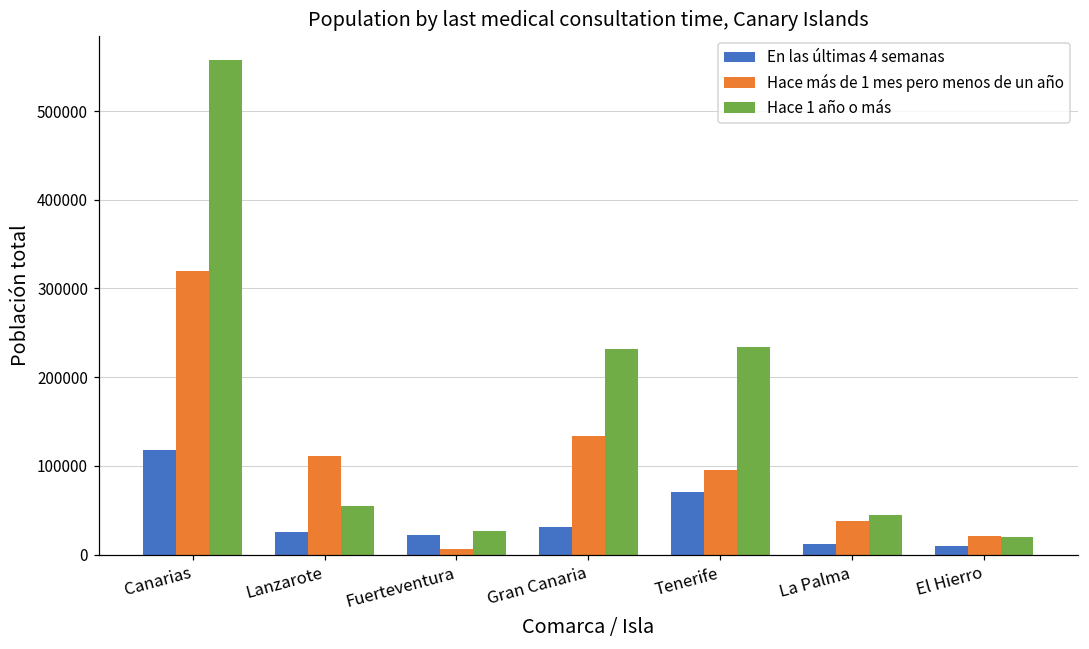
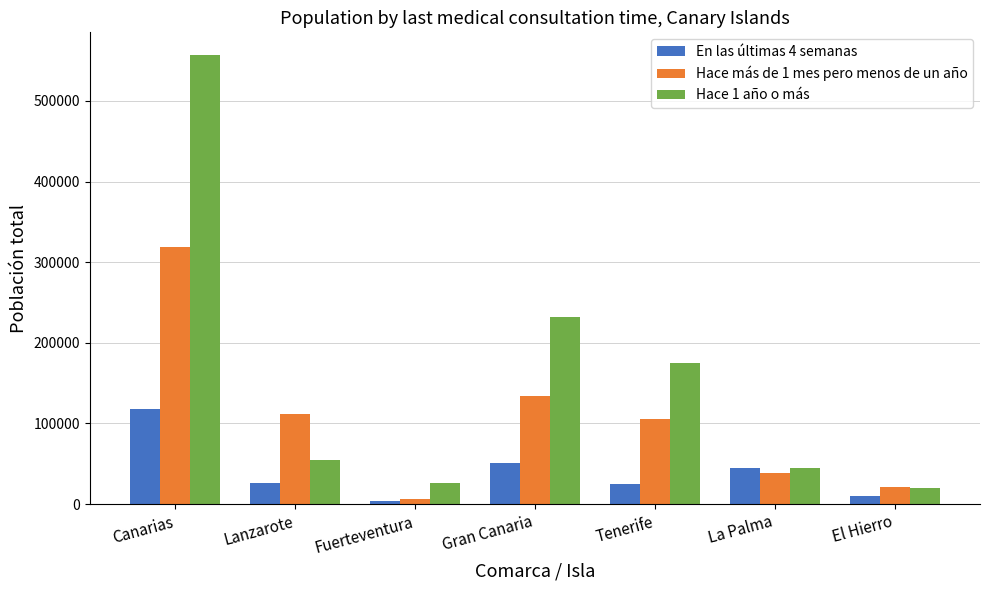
En las últimas 4 semanas, Fuerteventura: 20000 -> 0
En las últimas 4 semanas, Gran Canaria: 30000 -> 50000
En las últimas 4 semanas, Tenerife: 70000 -> 30000
Hace más de 1 mes pero menos de un año, Tenerife: 100000 -> 110000
Hace 1 año o más, Tenerife: 230000 -> 180000
En las últimas 4 semanas, La Palma: 10000 -> 50000
